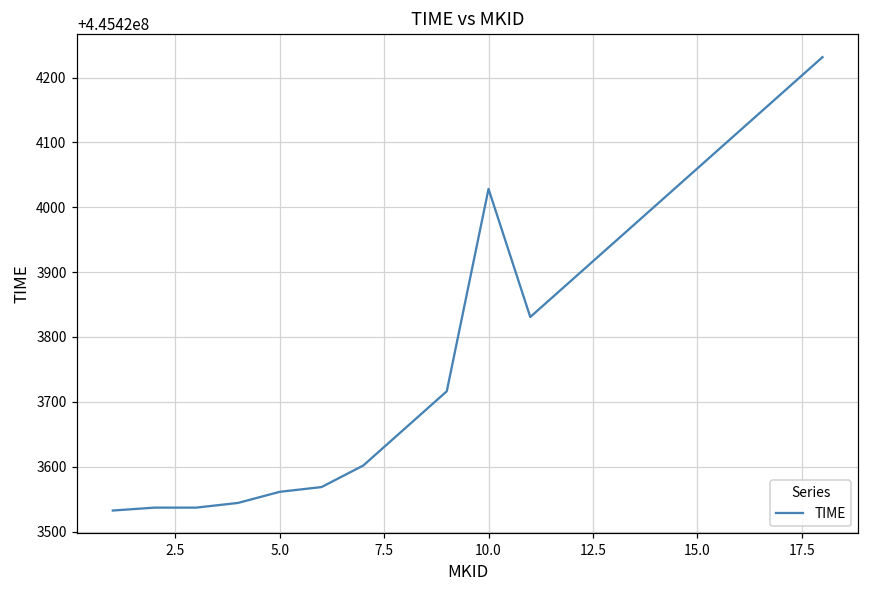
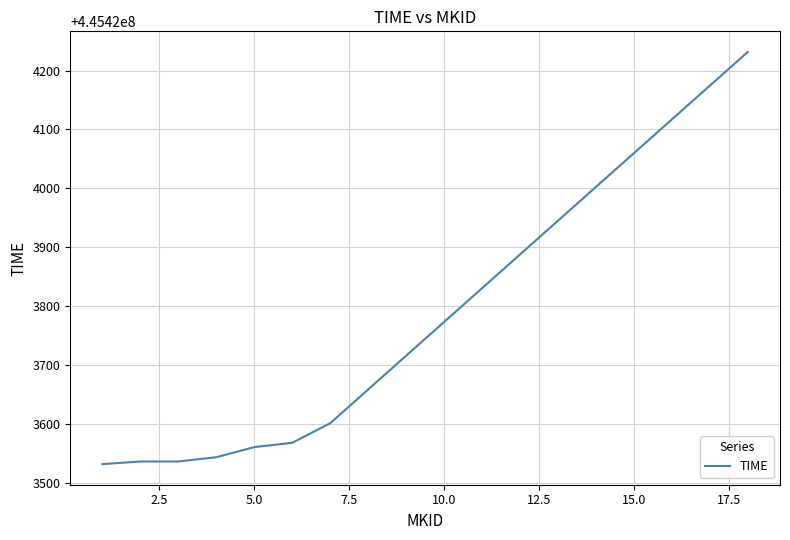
10.0: 445424030 -> 445423770
